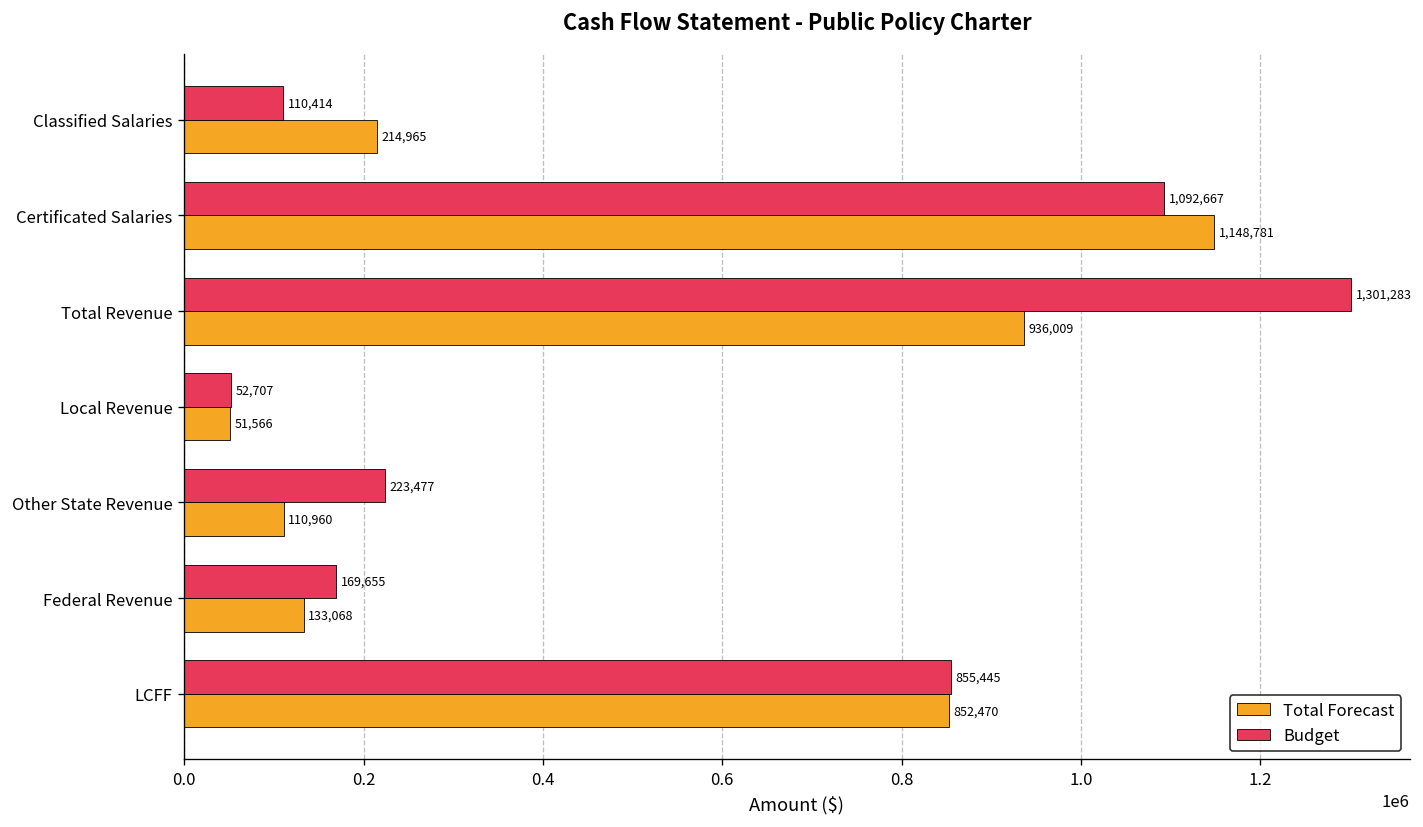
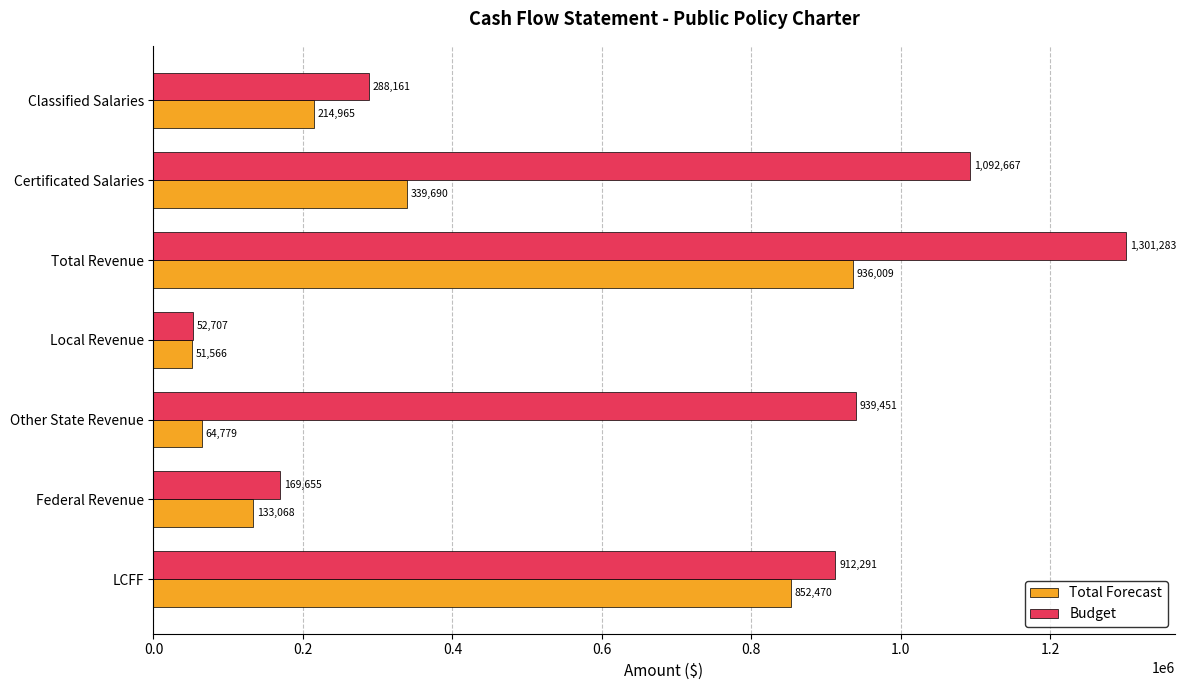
Budget, Classified Salaries: 110,414 -> 288,161
Total Forecast, Certificated Salaries: 1,148,781 -> 339,690
Budget, Other State Revenue: 223,477 -> 939,451
Total Forecast, Other State Revenue: 110,960 -> 64,779
Budget, LCFF: 855,445 -> 912,291
